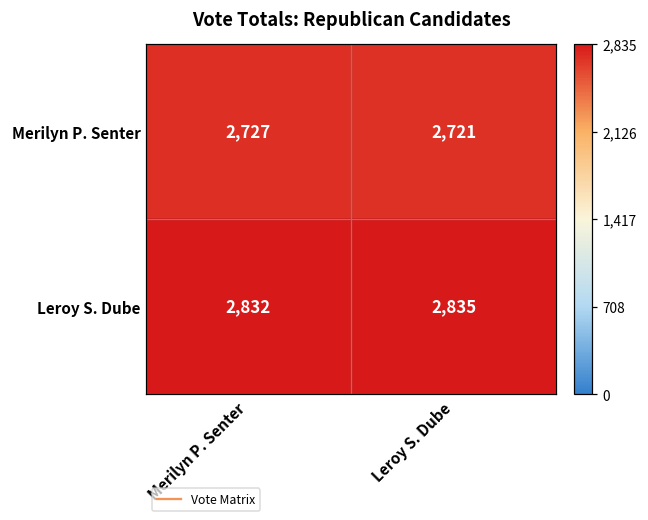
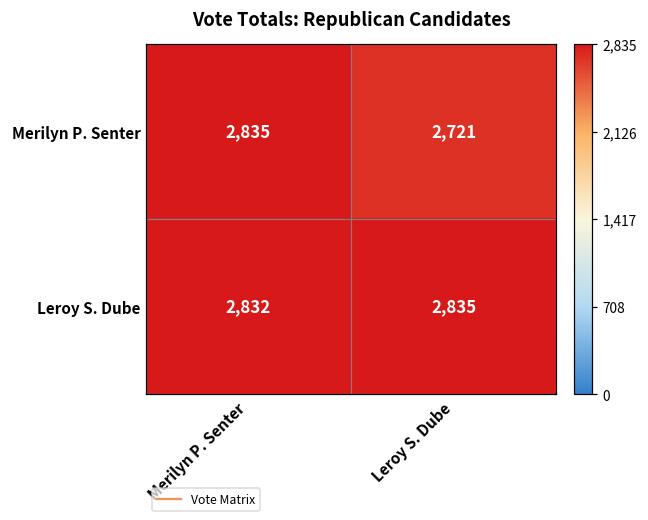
Merilyn P. Senter, Merilyn P. Senter: 2,727 -> 2,835
